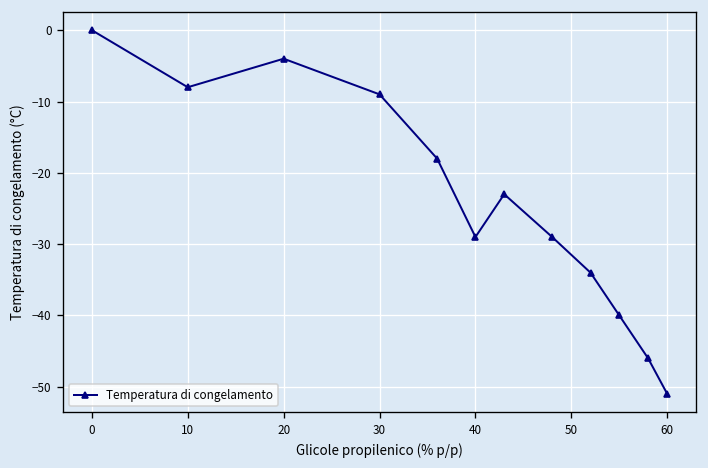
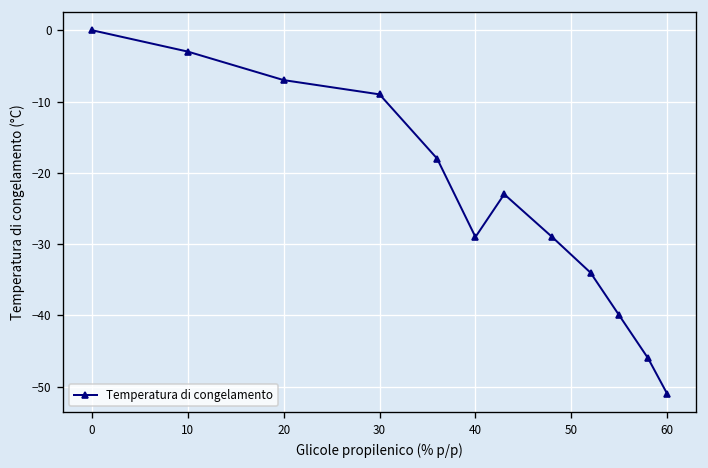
10: -8 -> -3
20: -4 -> -7
